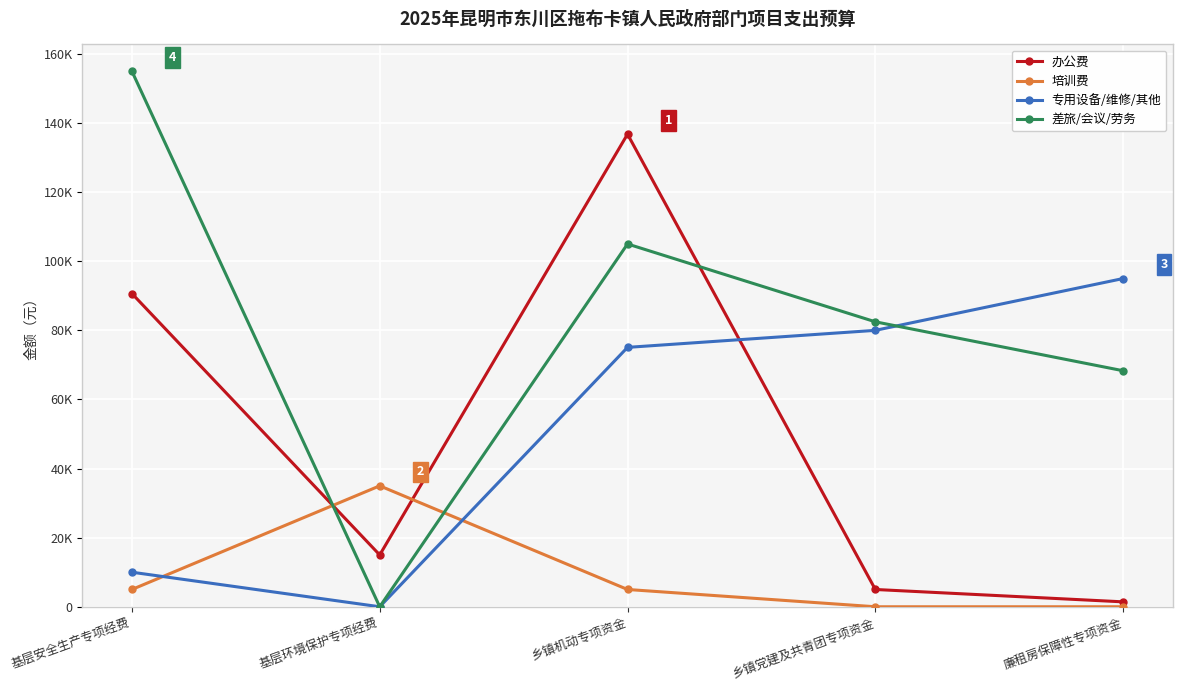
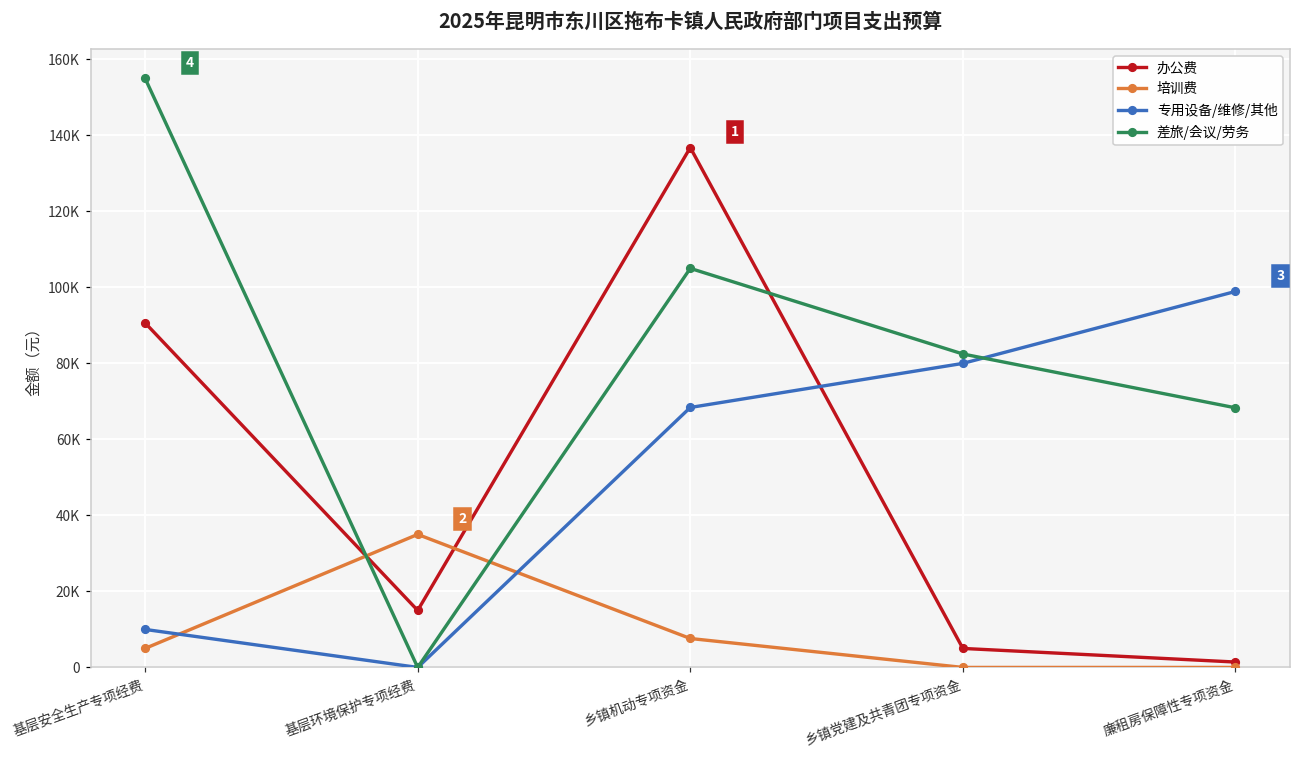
培训费, 乡镇机动专项资金: 5000 -> 8000
专用设备/维修/其他, 乡镇机动专项资金: 75000 -> 68000
专用设备/维修/其他, 廉租房保障性专项资金: 95000 -> 99000
